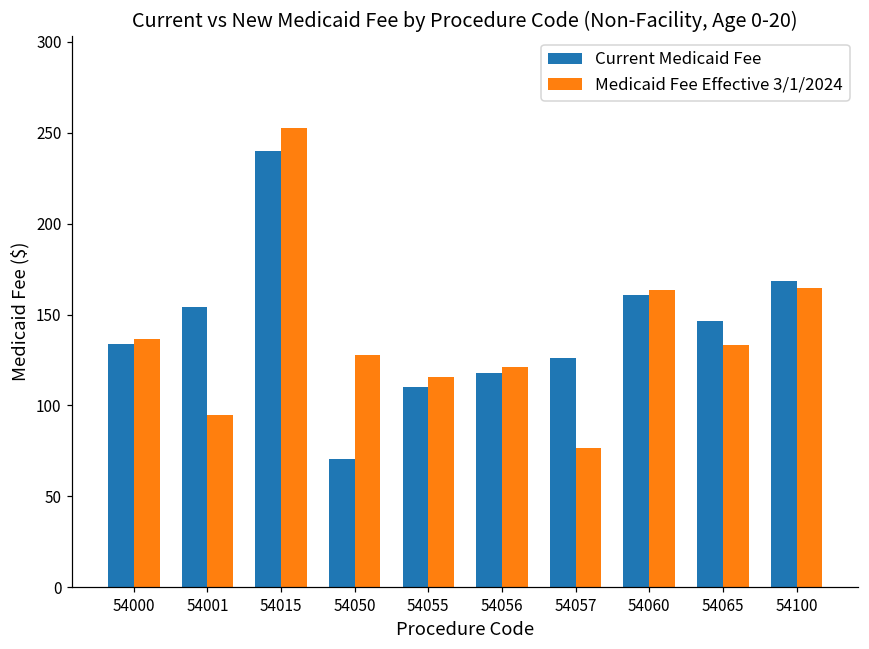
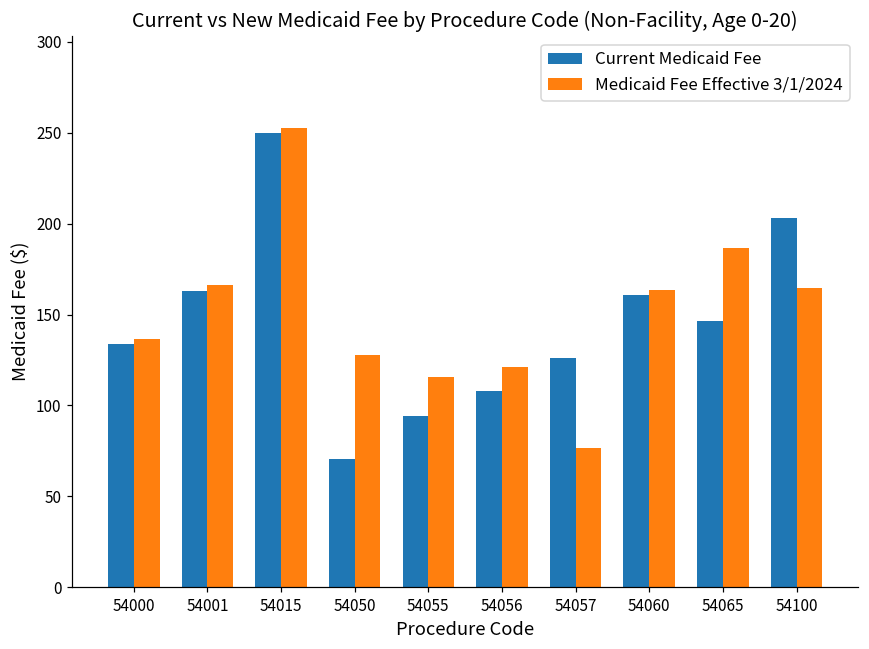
Current Medicaid Fee, 54001: 154 -> 163
Medicaid Fee Effective 3/1/2024, 54001: 95 -> 166
Current Medicaid Fee, 54015: 240 -> 250
Current Medicaid Fee, 54055: 110 -> 94
Current Medicaid Fee, 54056: 118 -> 108
Medicaid Fee Effective 3/1/2024, 54065: 133 -> 186
Current Medicaid Fee, 54100: 168 -> 203
